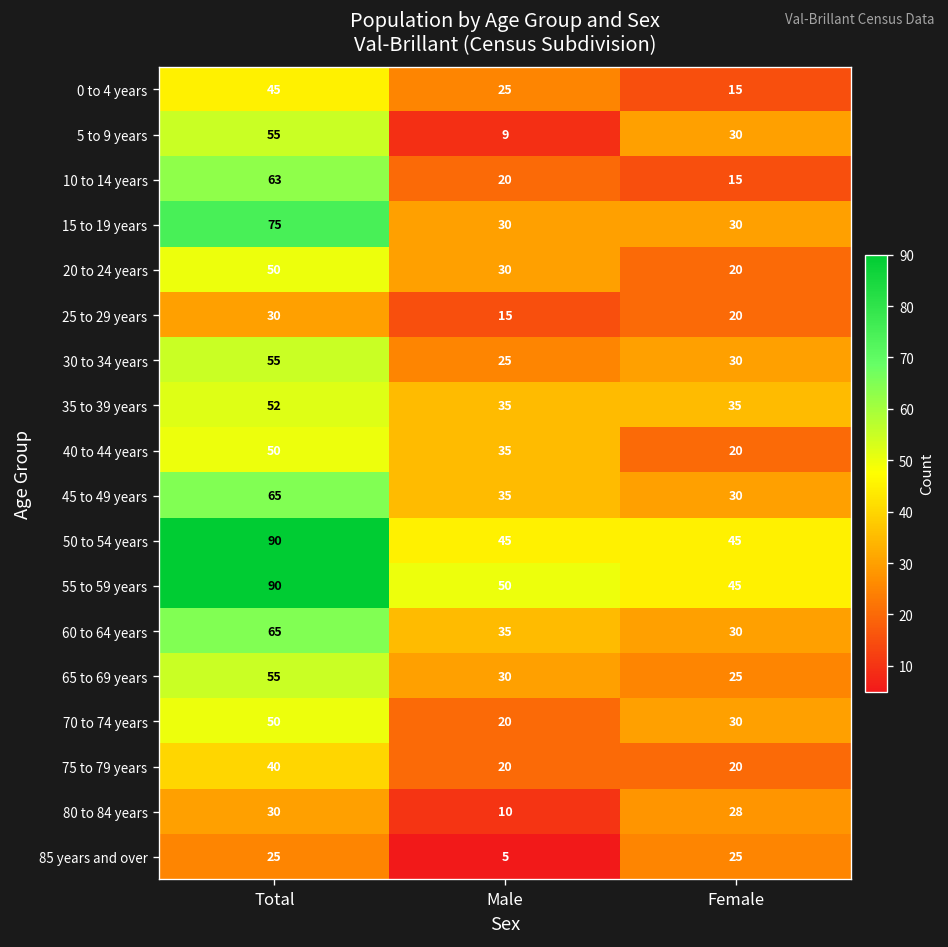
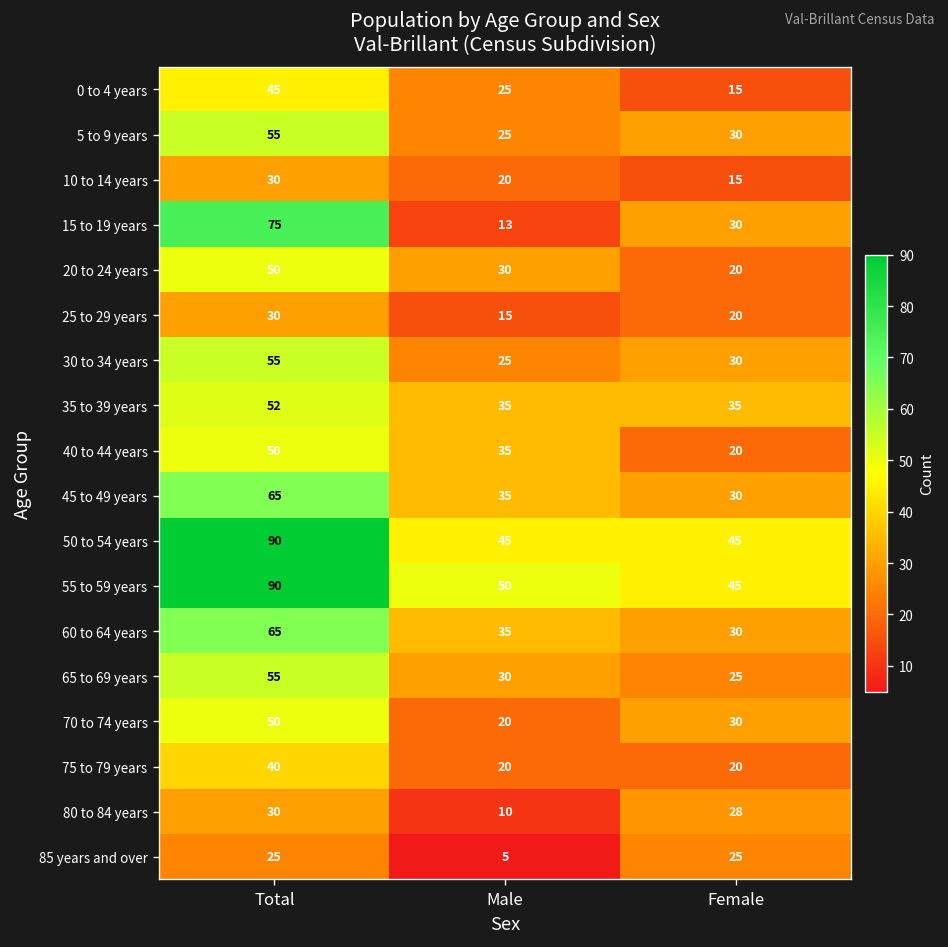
5 to 9 years, Male: 9 -> 25
10 to 14 years, Total: 63 -> 30
15 to 19 years, Male: 30 -> 13
